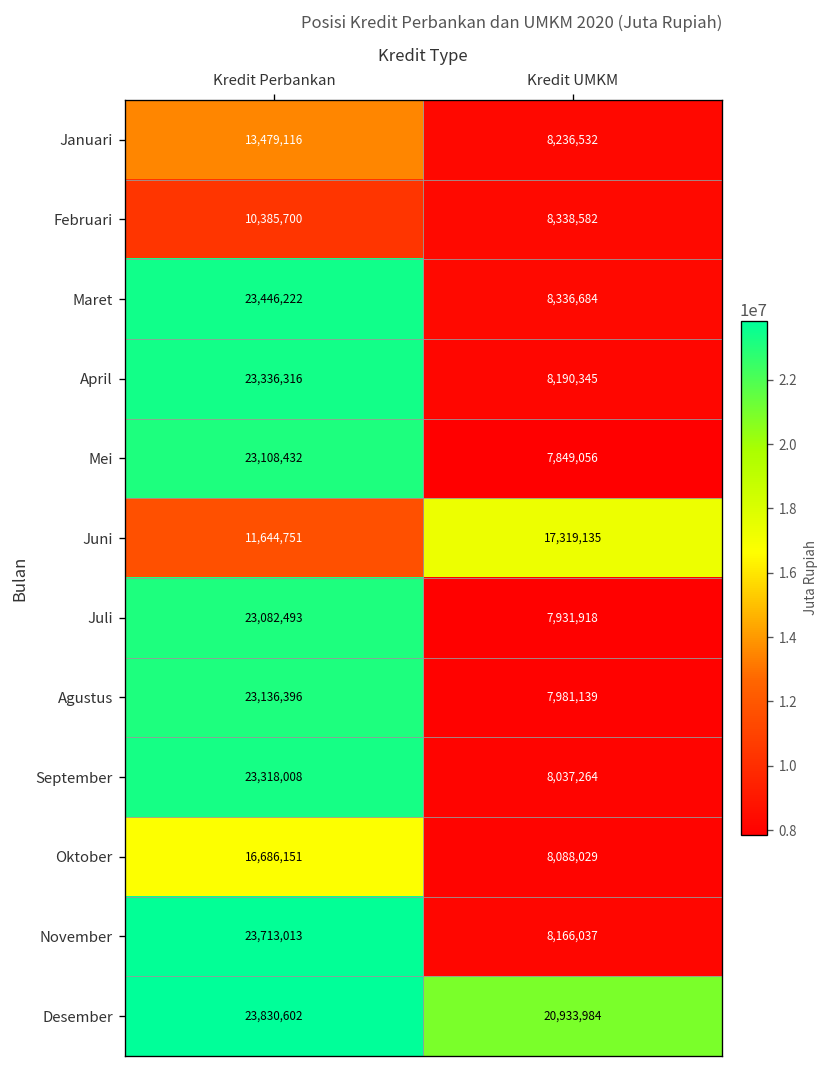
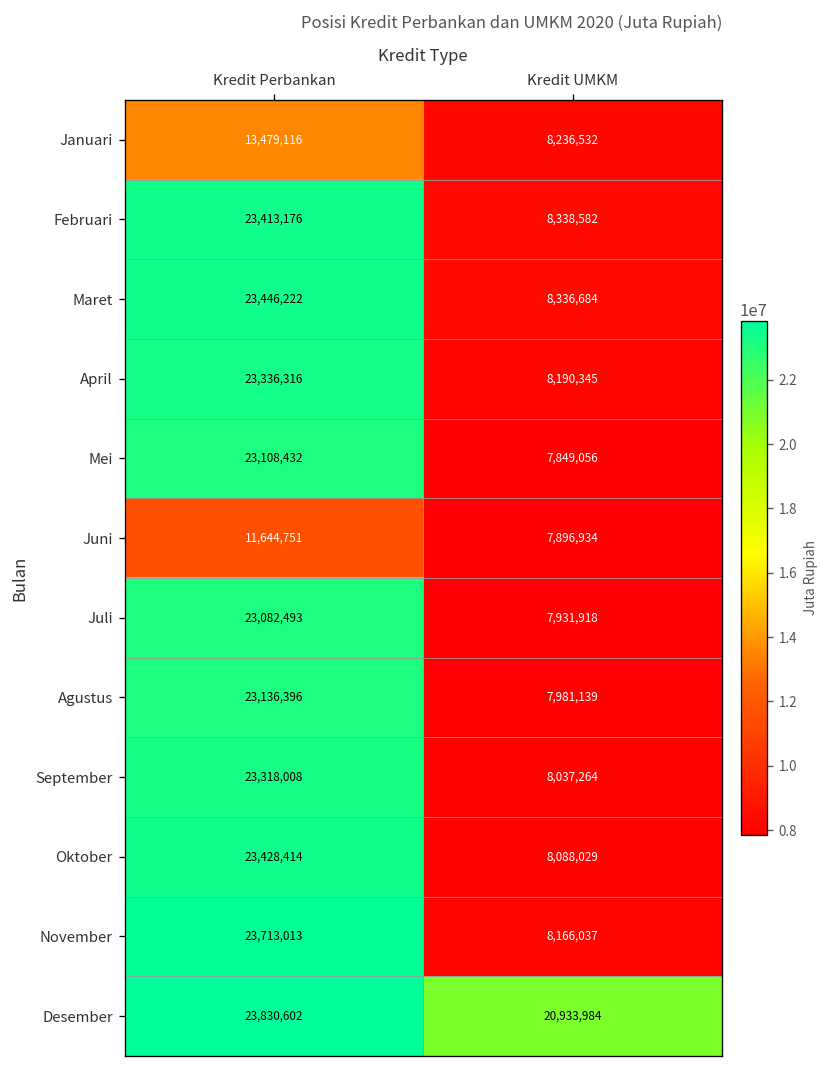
Februari, Kredit Perbankan: 10,385,700 -> 23,413,176
Juni, Kredit UMKM: 17,319,135 -> 7,896,934
Oktober, Kredit Perbankan: 16,686,151 -> 23,428,414
